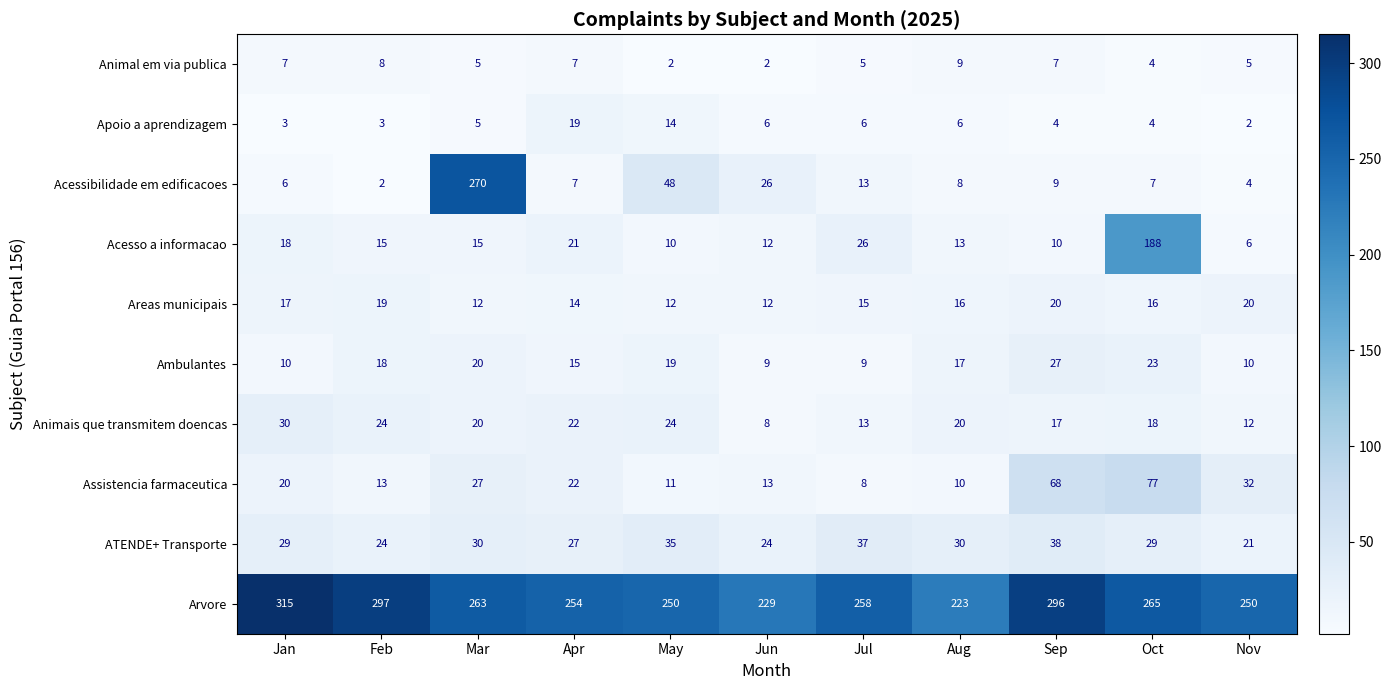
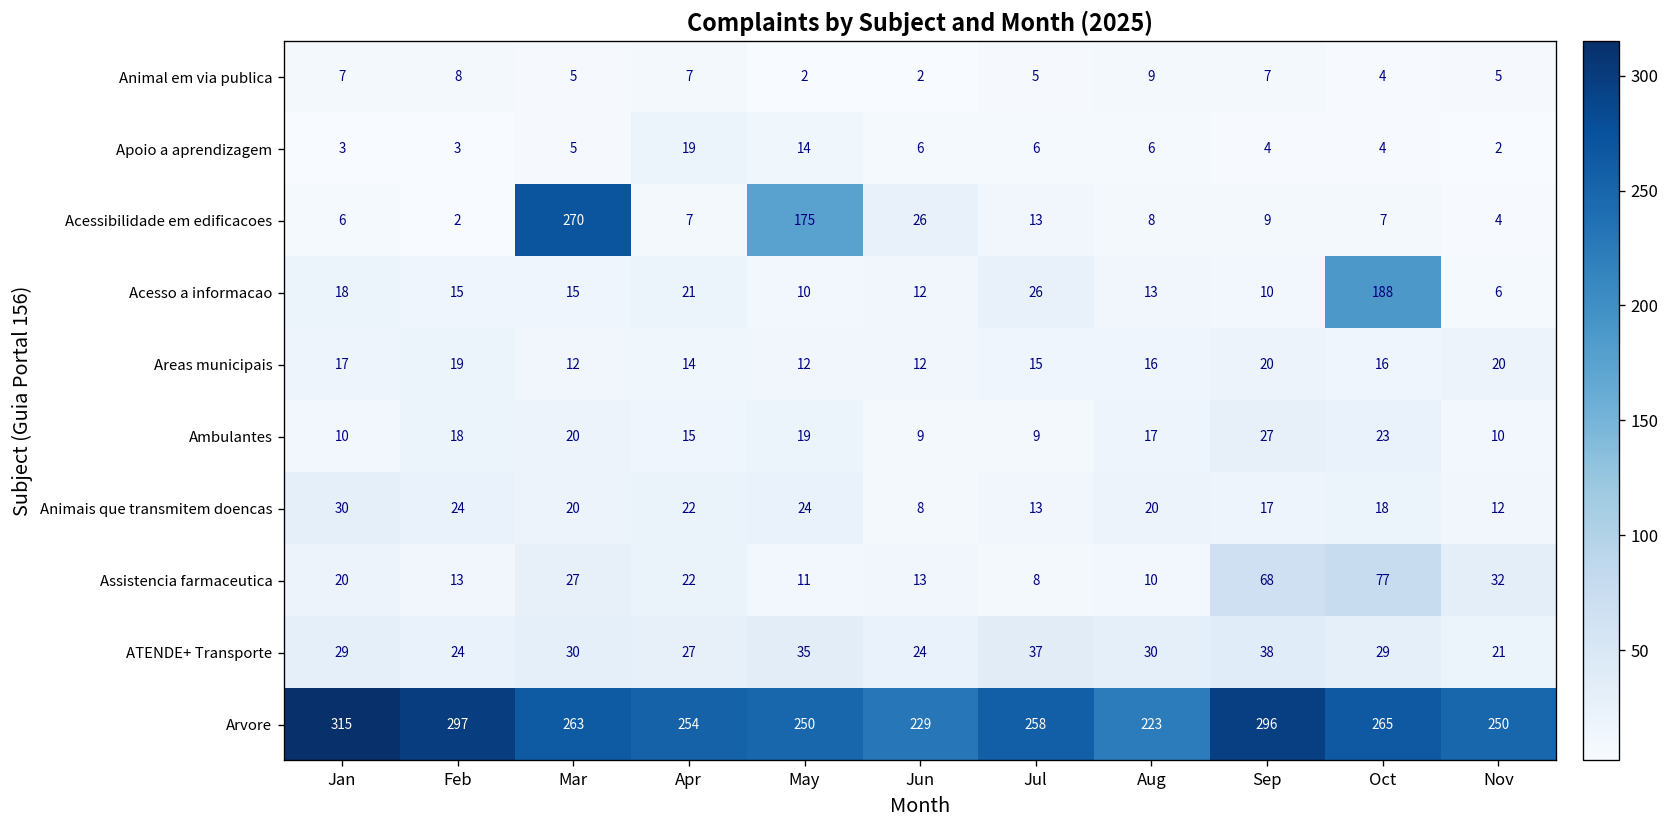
Acessibilidade em edificacoes, May: 48 -> 175
